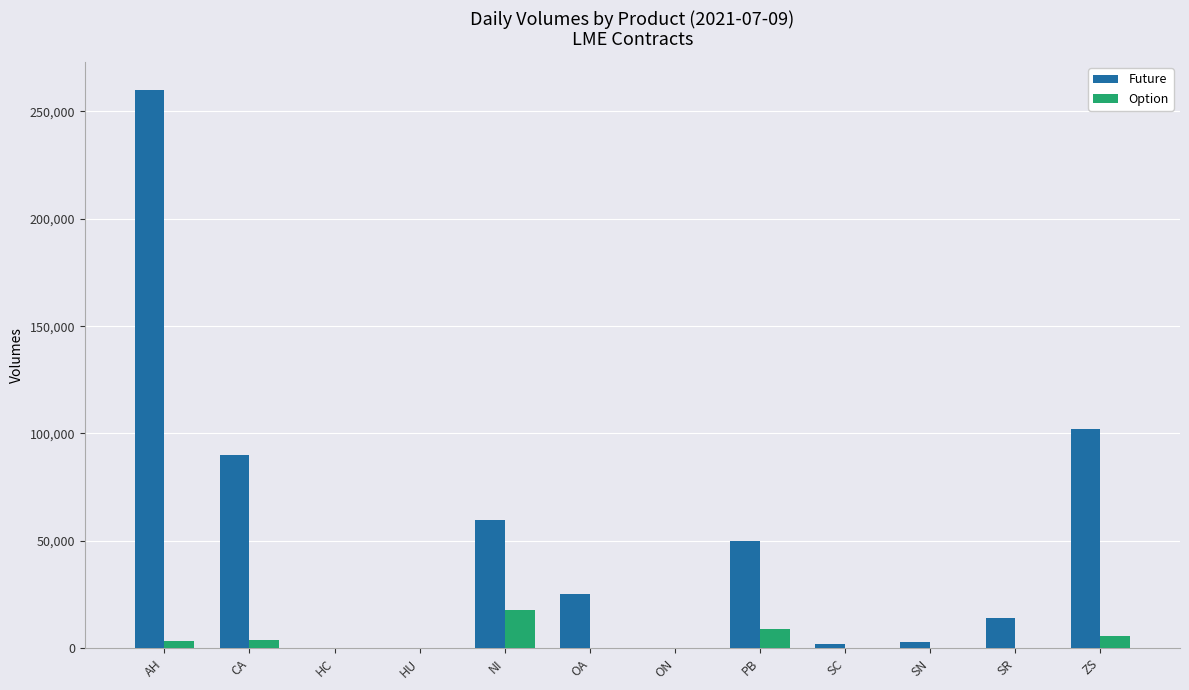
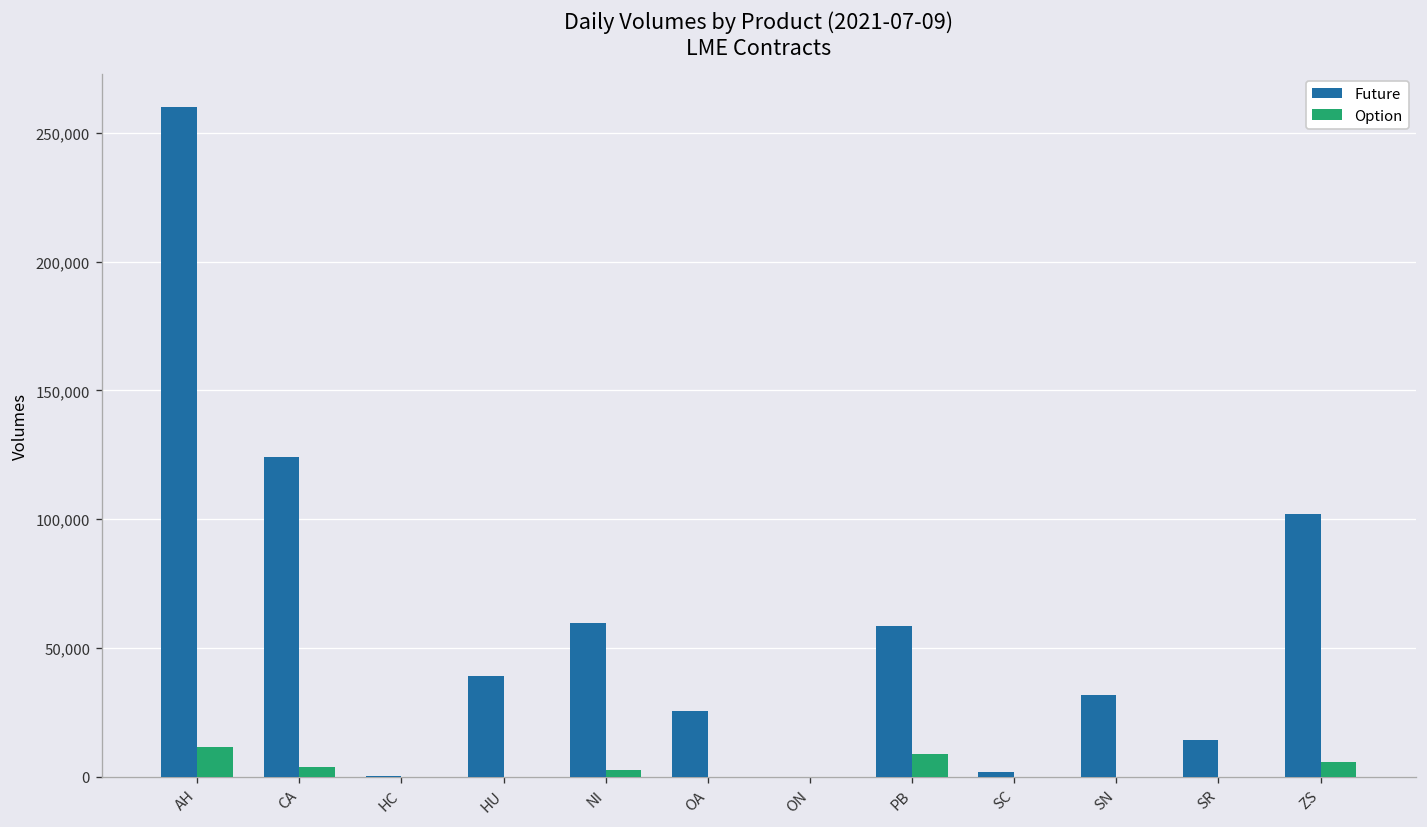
Option, AH: 3,000 -> 11,000
Future, CA: 90,000 -> 124,000
Future, HU: 0 -> 39,000
Option, NI: 18,000 -> 3,000
Future, PB: 50,000 -> 58,000
Future, SN: 3,000 -> 32,000
